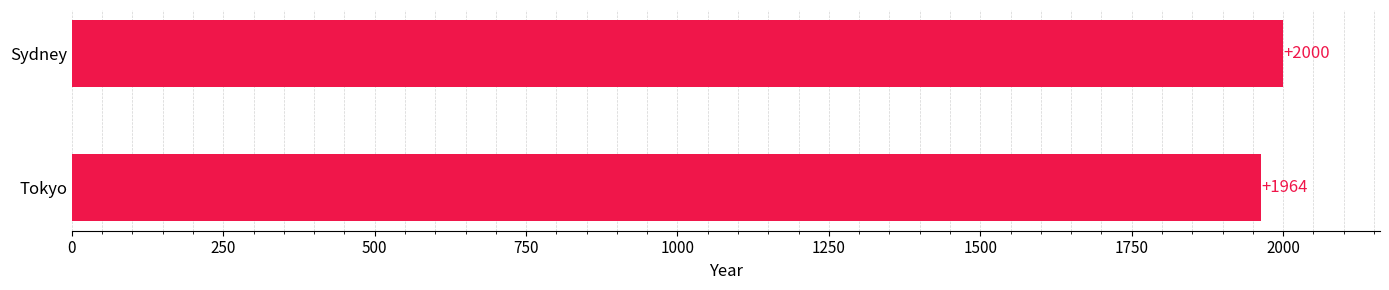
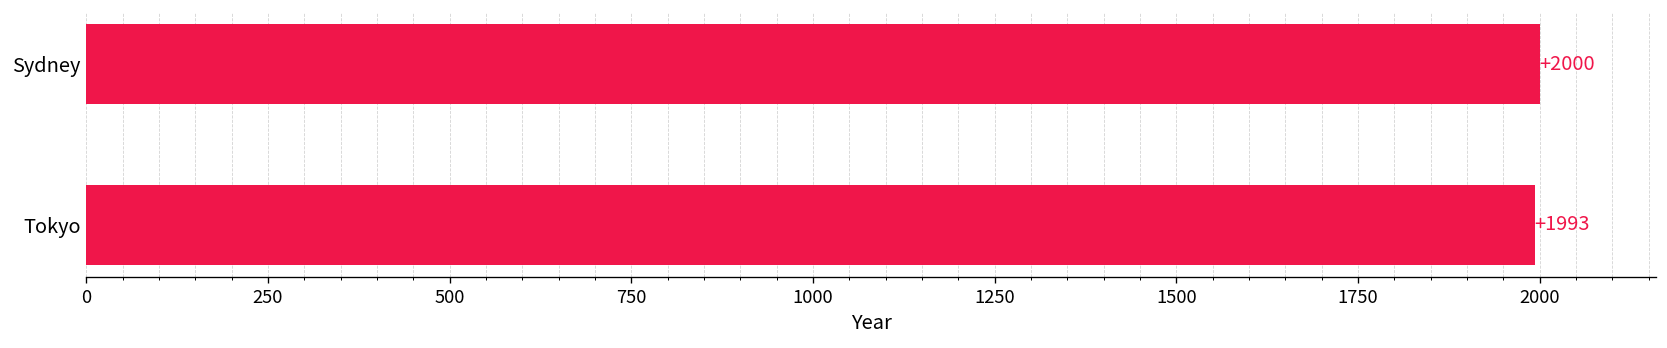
Tokyo: +1964 -> +1993
